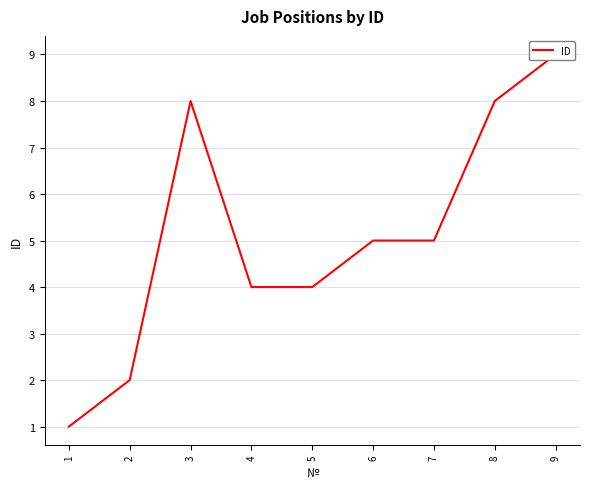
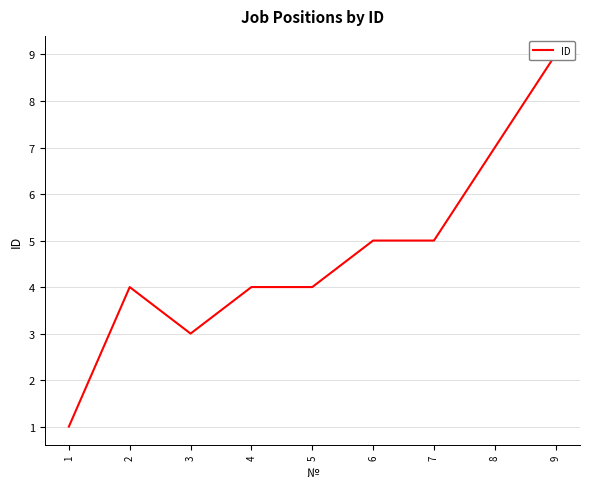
2: 2 -> 4
3: 8 -> 3
8: 8 -> 7
